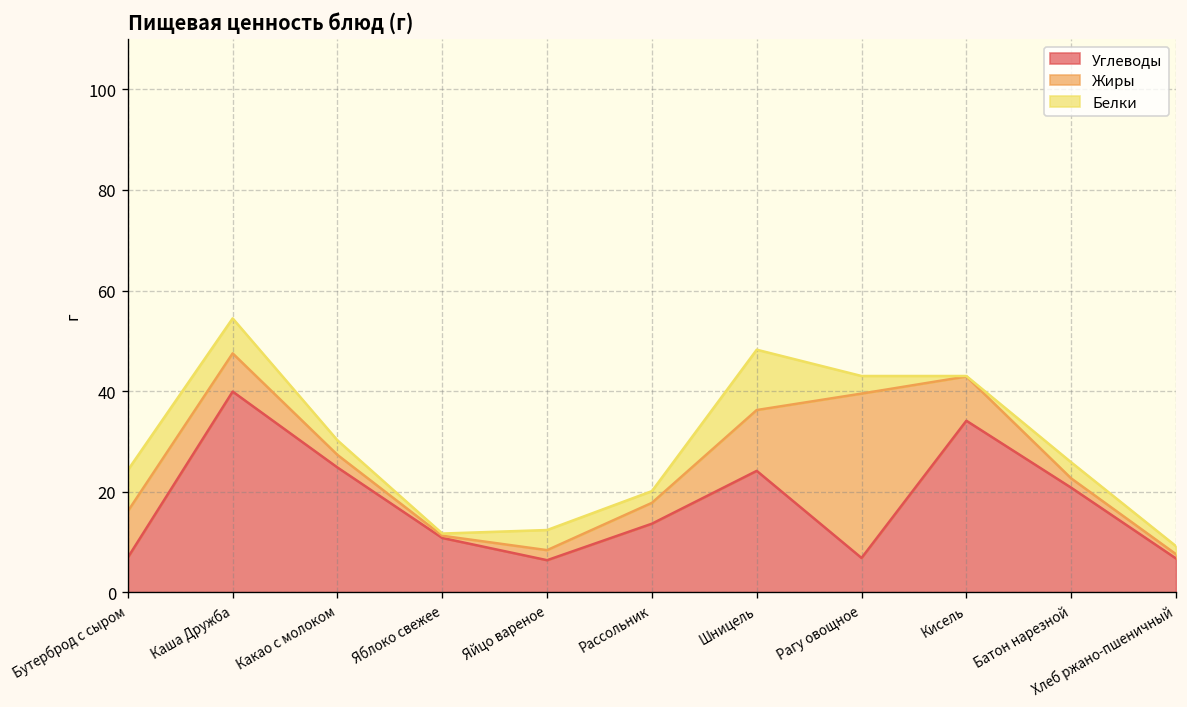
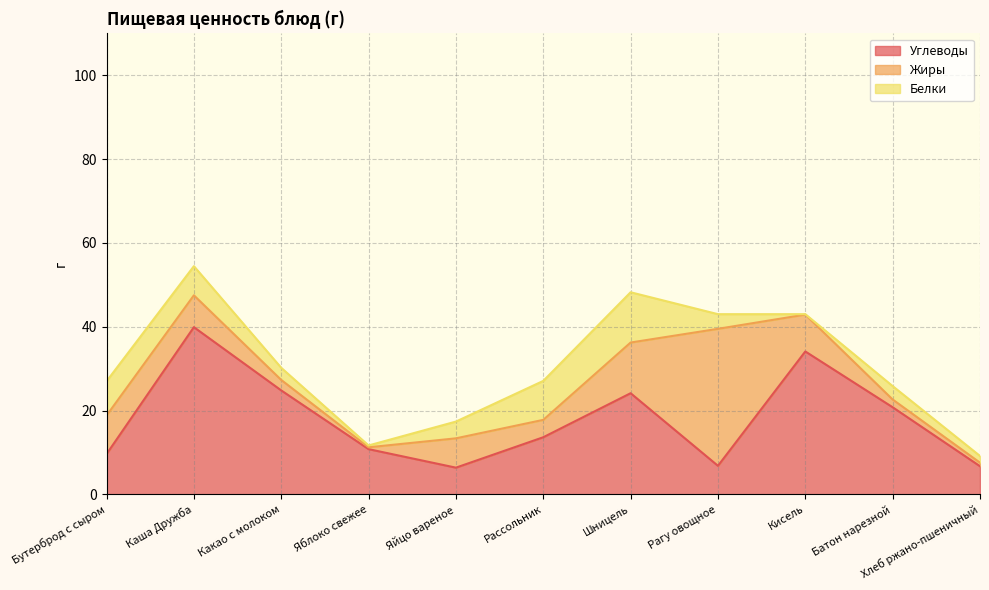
Углеводы, Бутерброд с сыром: 7 -> 10
Жиры, Яйцо вареное: 2 -> 7
Белки, Рассольник: 2 -> 9
